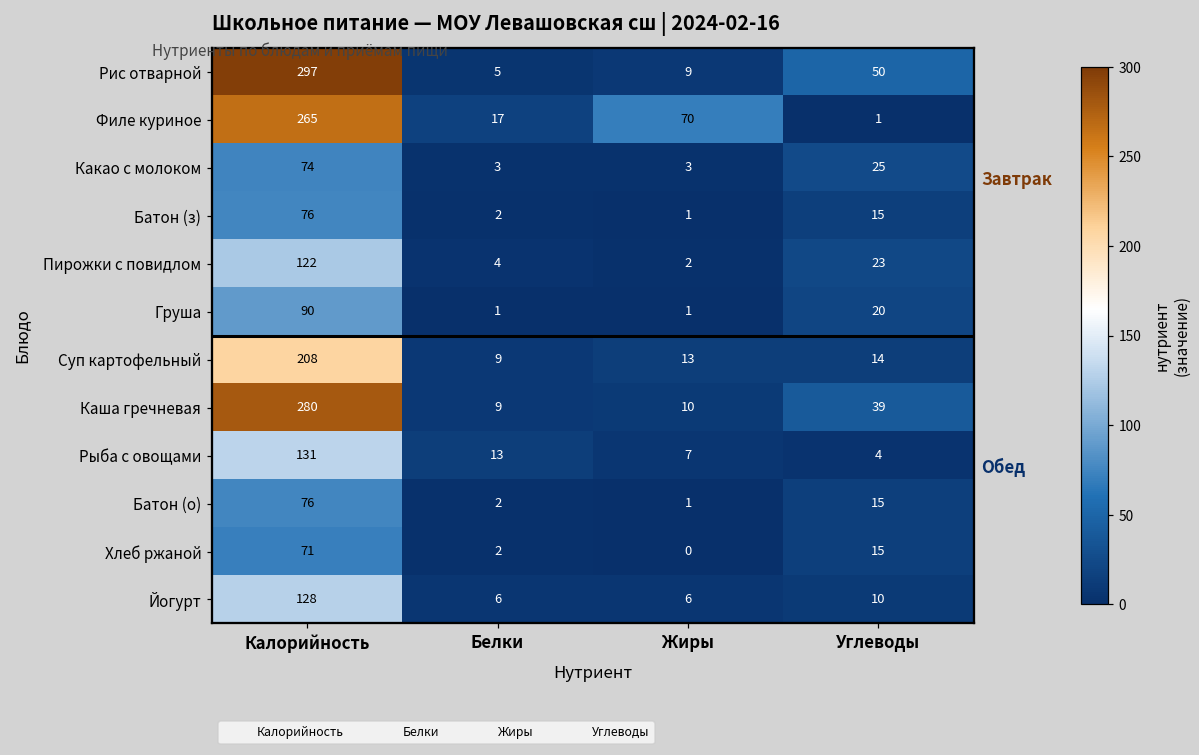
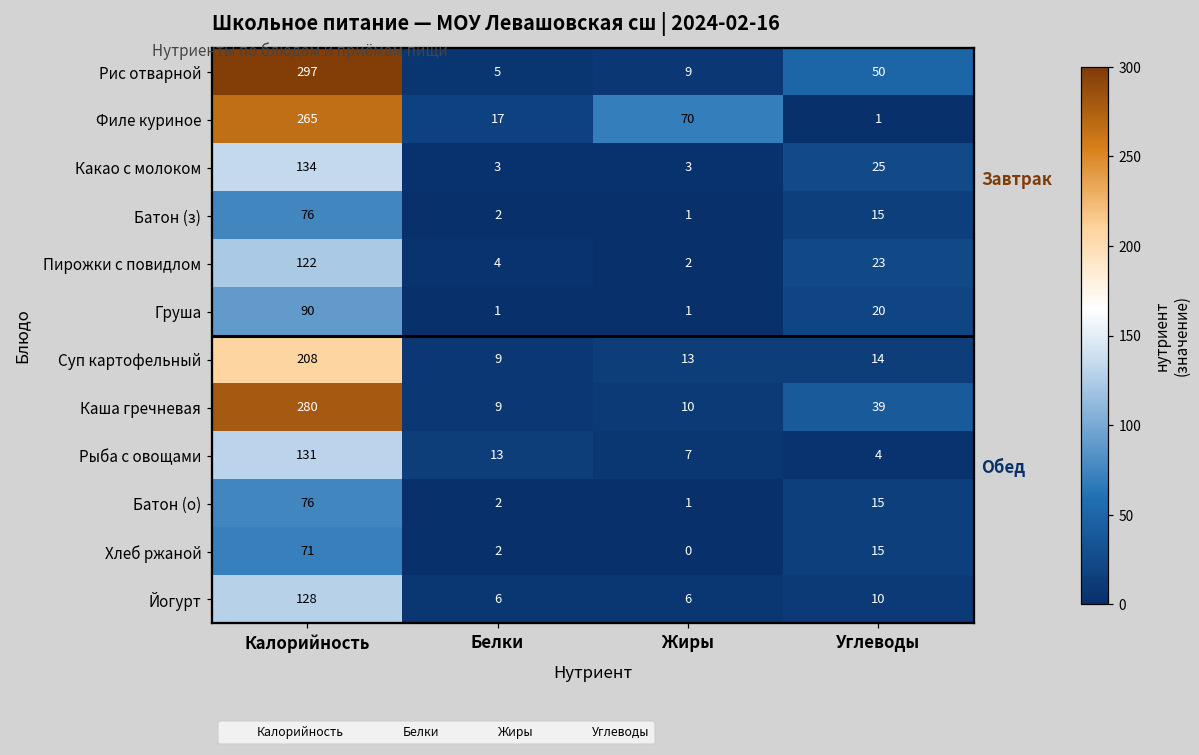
Какао с молоком, Калорийность: 74 -> 134
